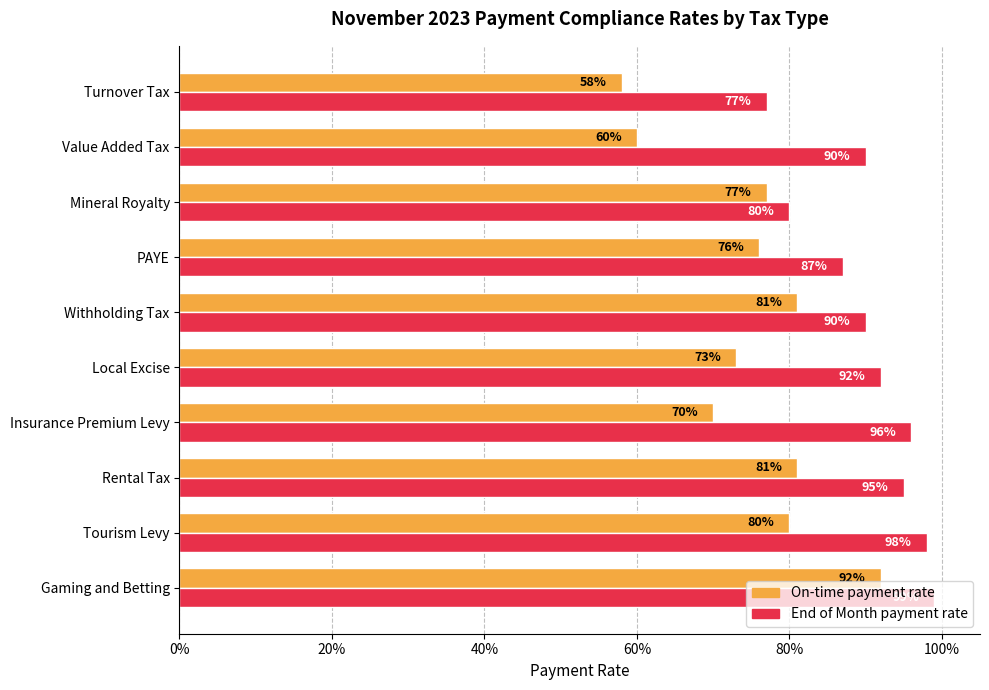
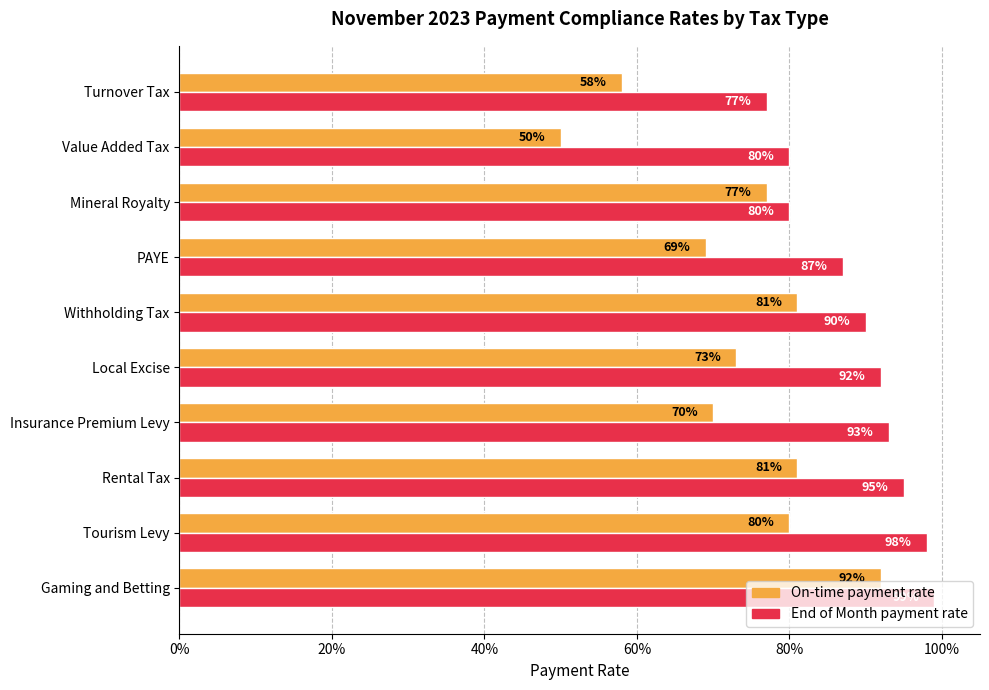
On-time payment rate, Value Added Tax: 60% -> 50%
End of Month payment rate, Value Added Tax: 90% -> 80%
On-time payment rate, PAYE: 76% -> 69%
End of Month payment rate, Insurance Premium Levy: 96% -> 93%
